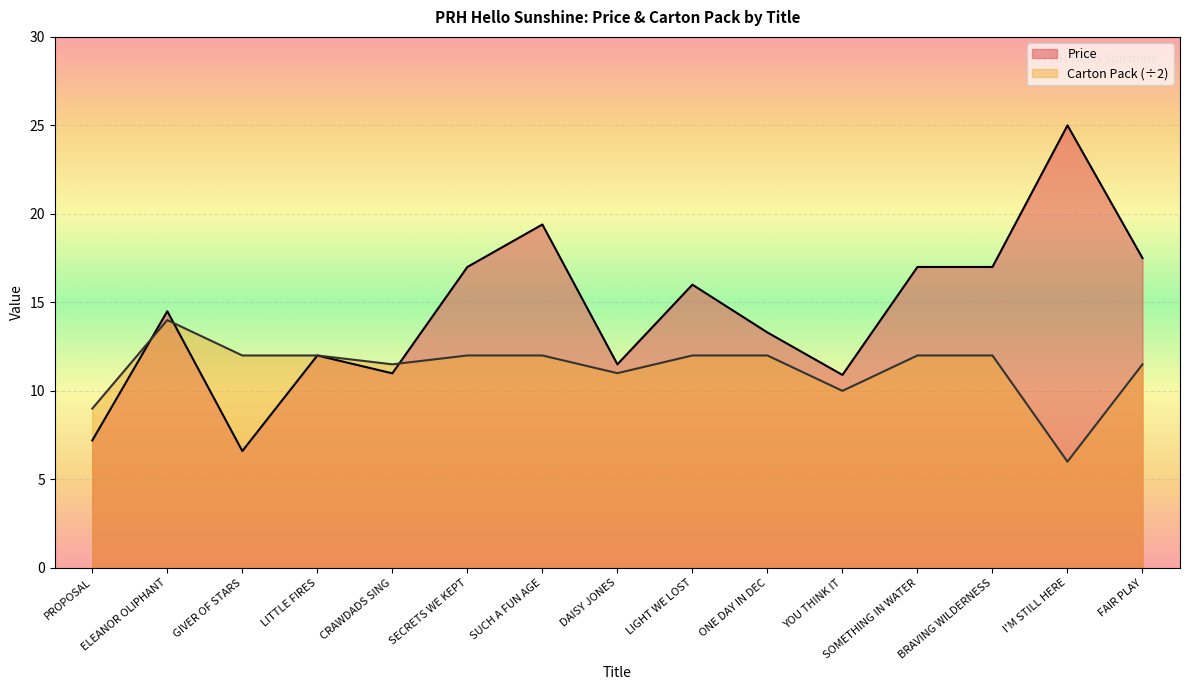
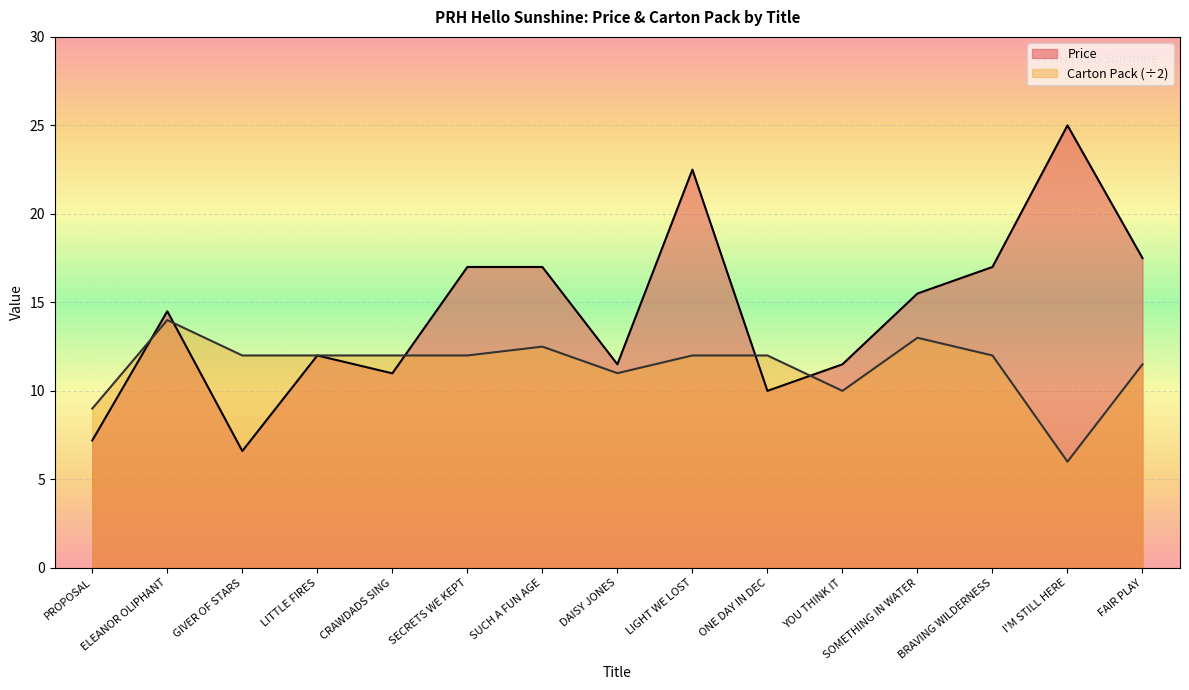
Carton Pack (÷2), CRAWDADS SING: 11.5 -> 12.0
Price, SUCH A FUN AGE: 19.4 -> 17.0
Carton Pack (÷2), SUCH A FUN AGE: 12.0 -> 12.5
Price, LIGHT WE LOST: 16.0 -> 22.5
Price, ONE DAY IN DEC: 13.3 -> 10.0
Price, YOU THINK IT: 10.9 -> 11.5
Price, SOMETHING IN WATER: 17.0 -> 15.5
Carton Pack (÷2), SOMETHING IN WATER: 12.0 -> 13.0
